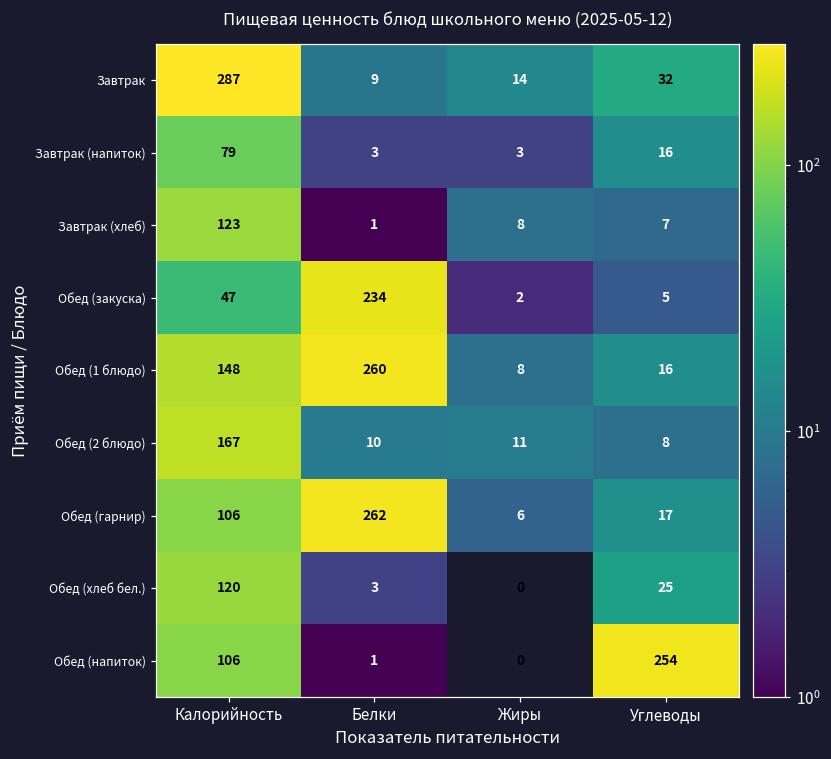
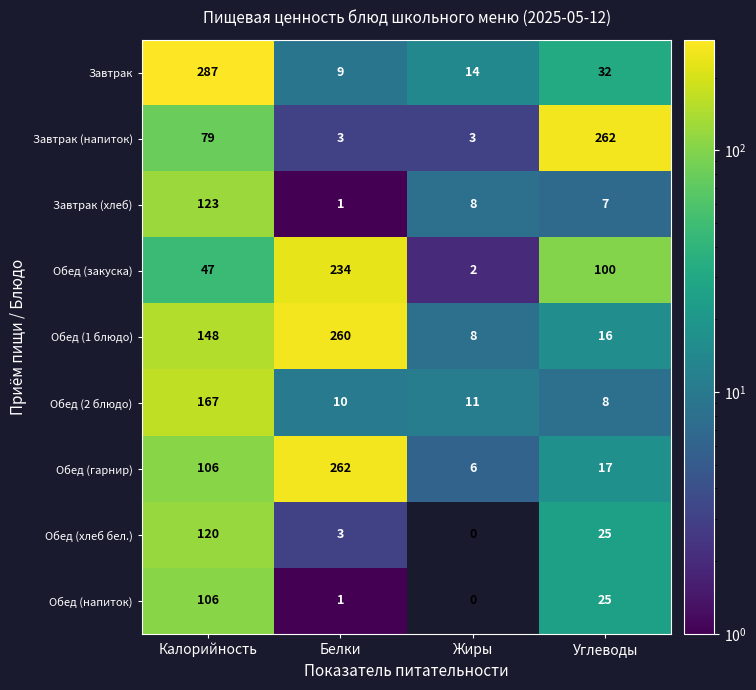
Завтрак (напиток), Углеводы: 16 -> 262
Обед (закуска), Углеводы: 5 -> 100
Обед (напиток), Углеводы: 254 -> 25
